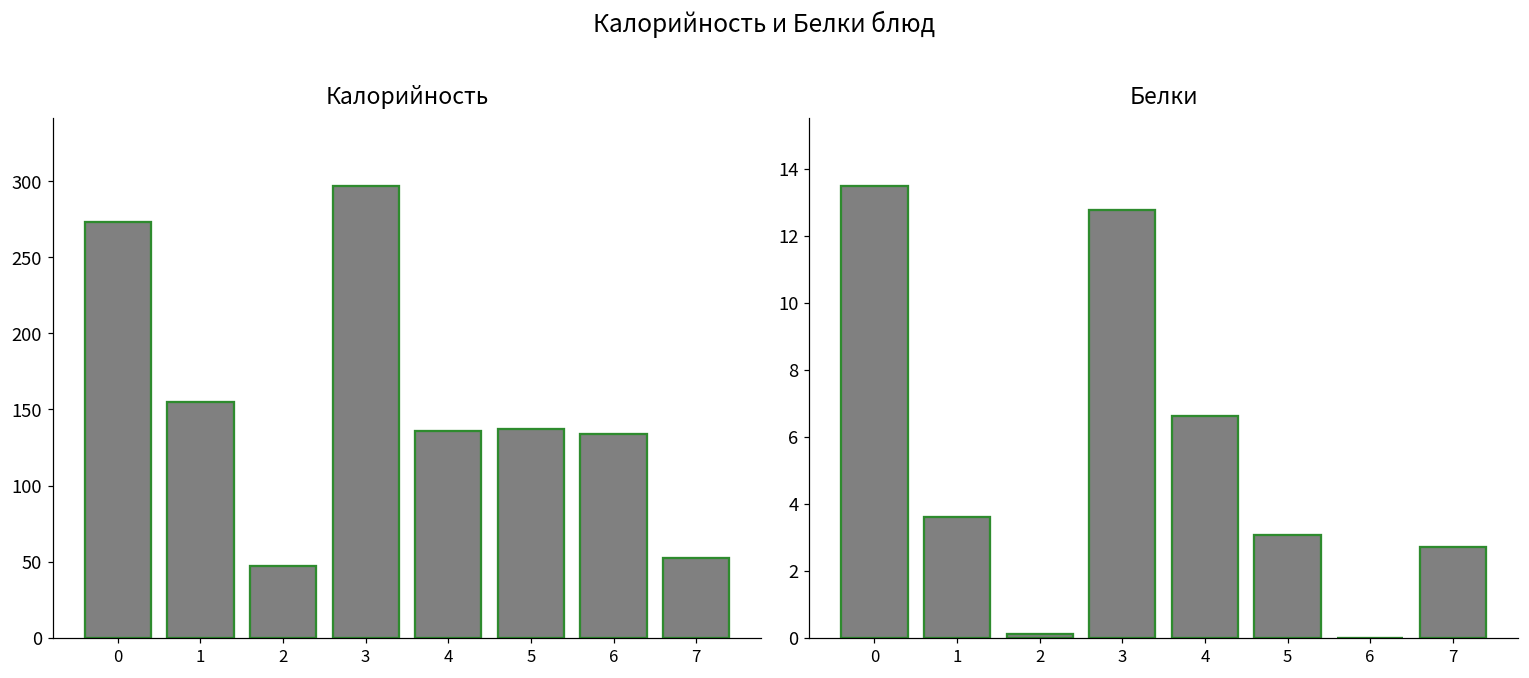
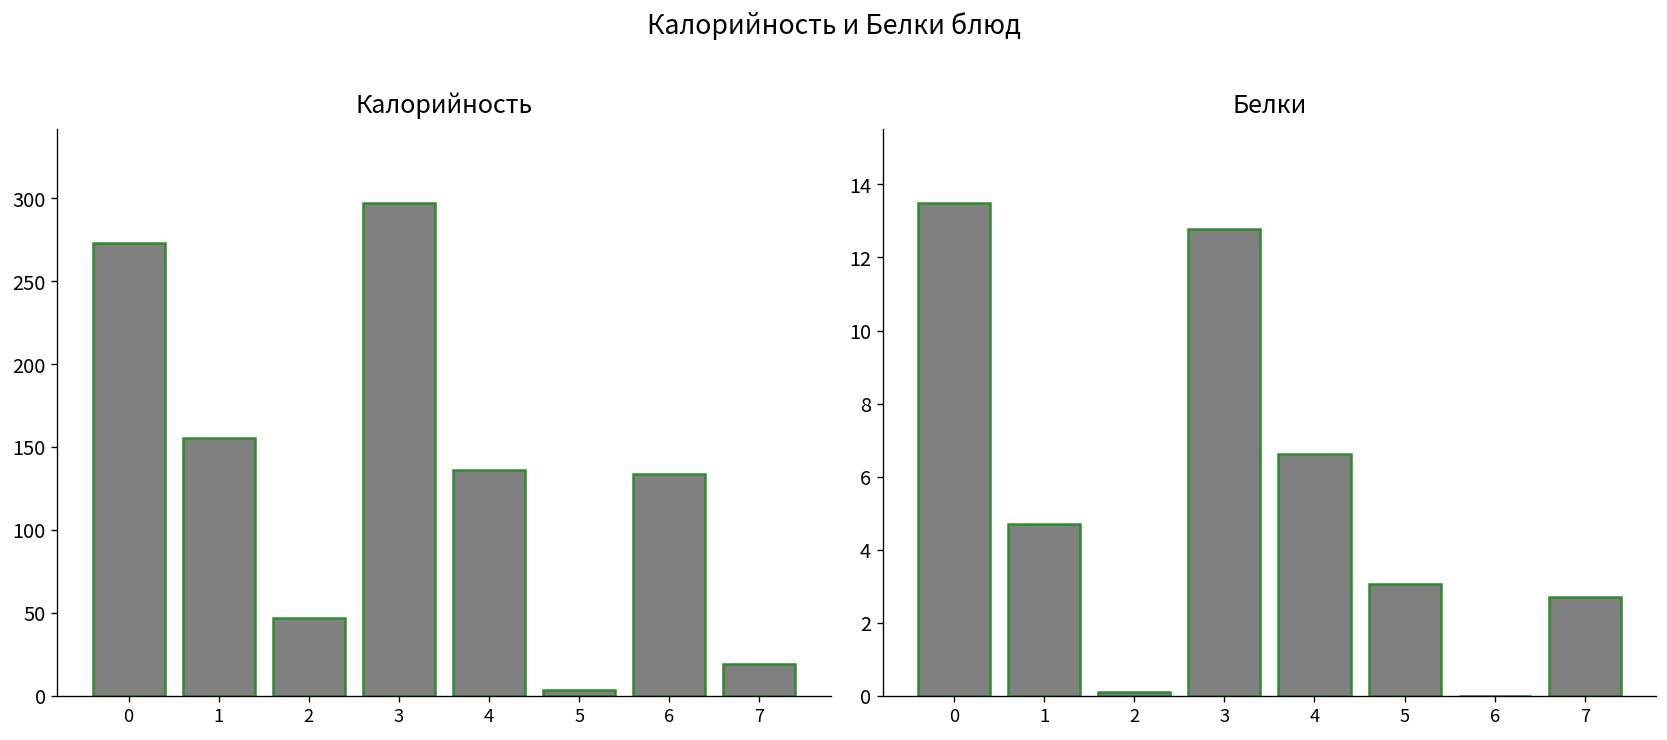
Калорийность, 5: 137 -> 4
Калорийность, 7: 52 -> 19
Белки, 1: 3.6 -> 4.7
